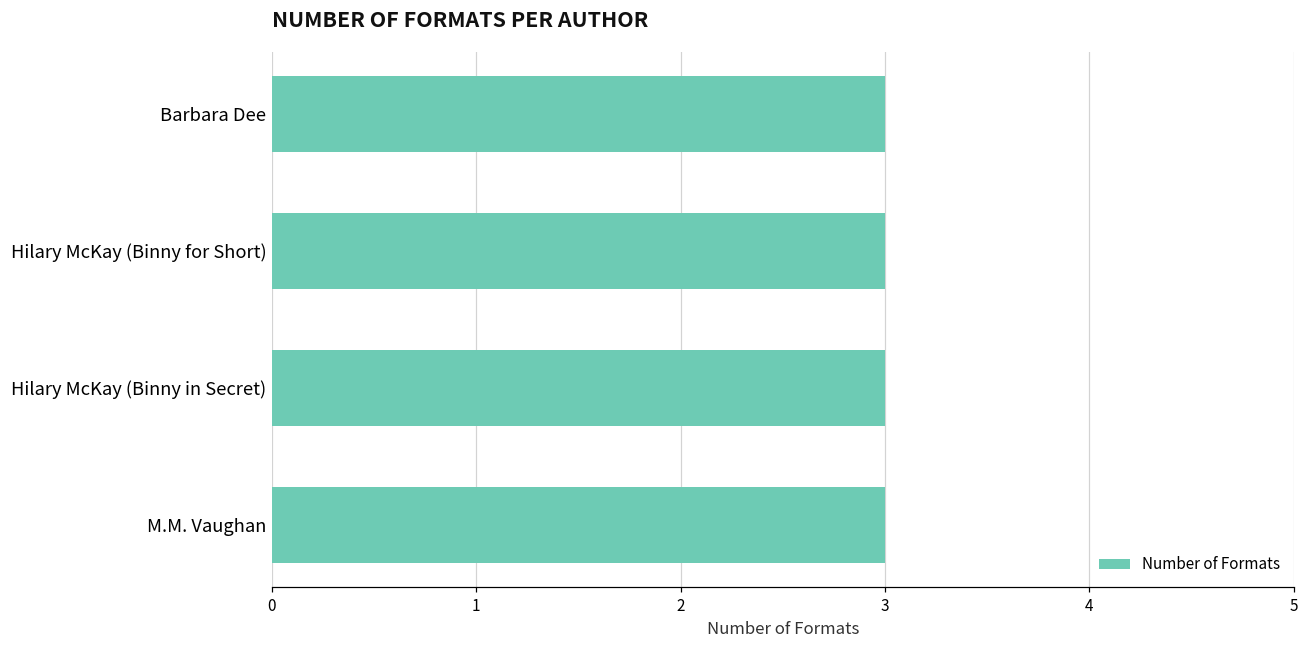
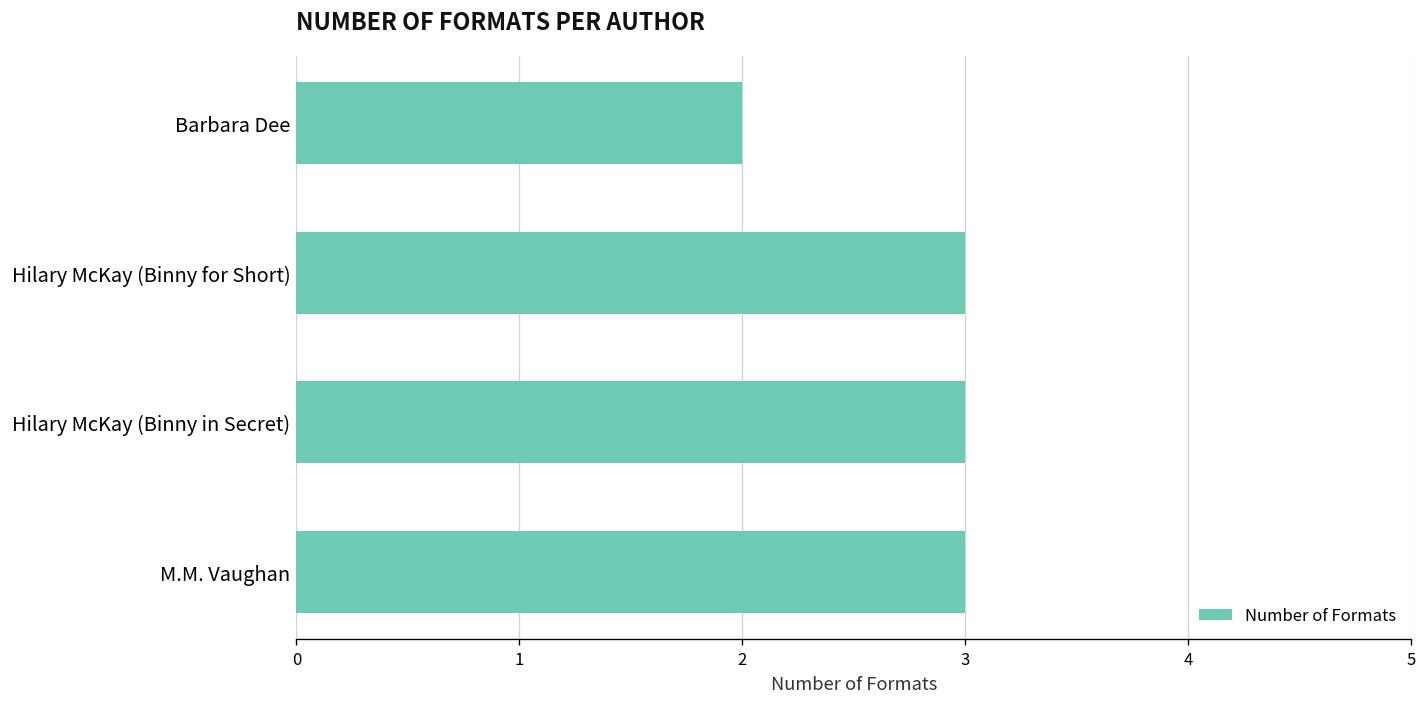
Barbara Dee: 3 -> 2
